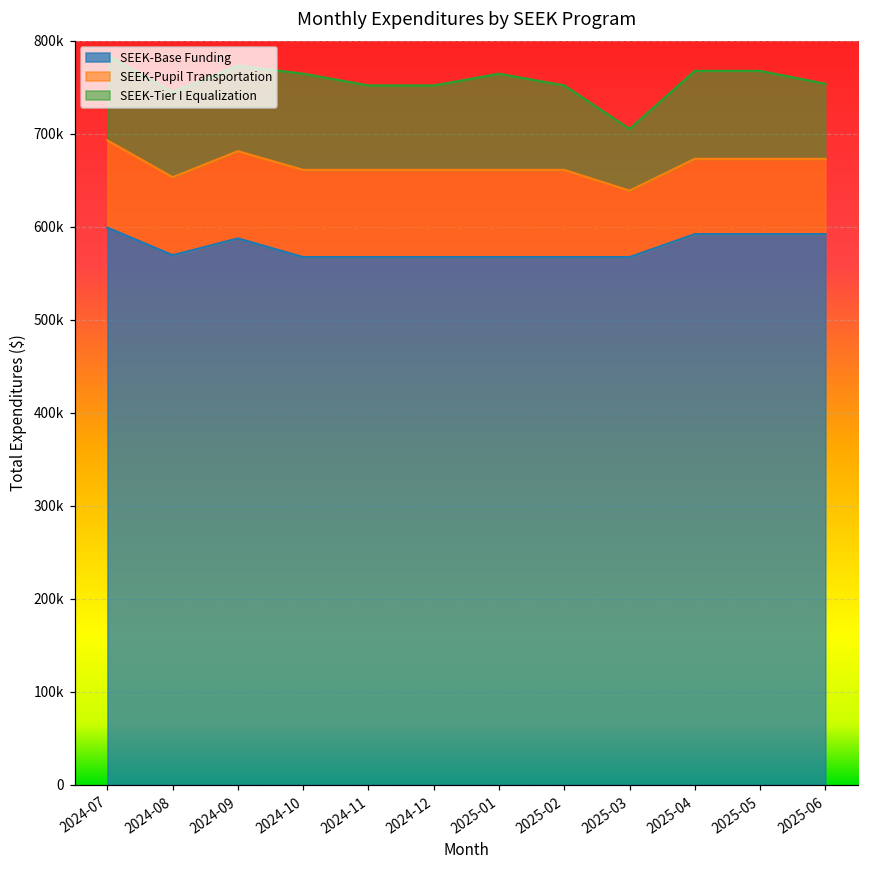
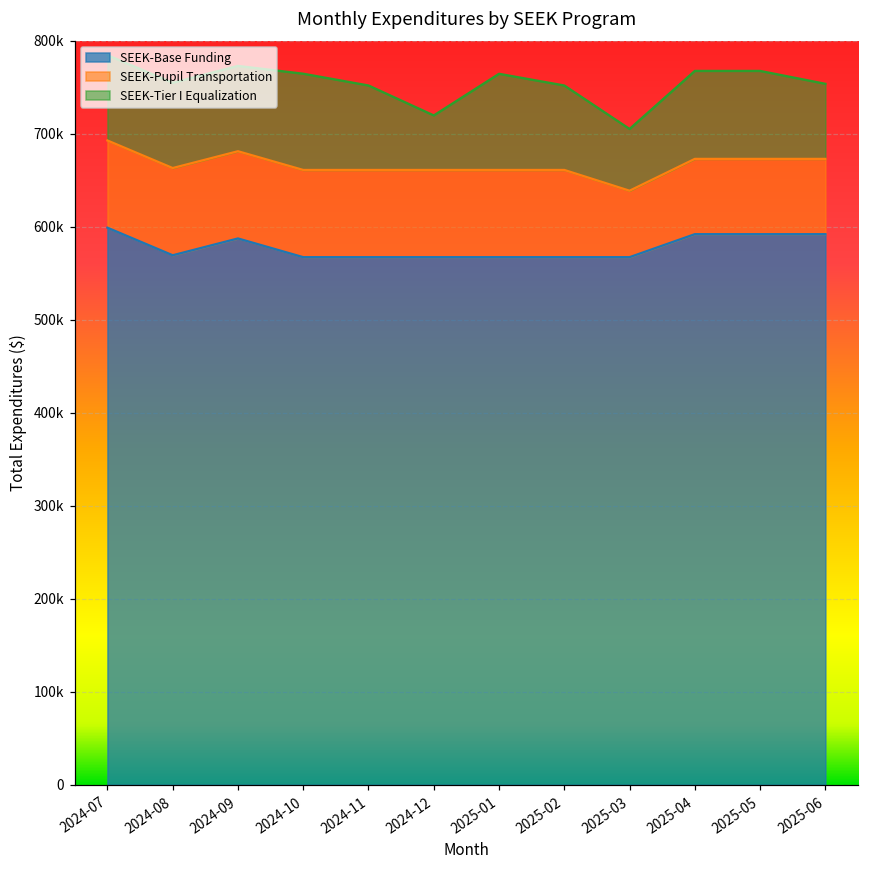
SEEK-Pupil Transportation, 2024-08: 80000 -> 90000
SEEK-Tier I Equalization, 2024-12: 90000 -> 60000
